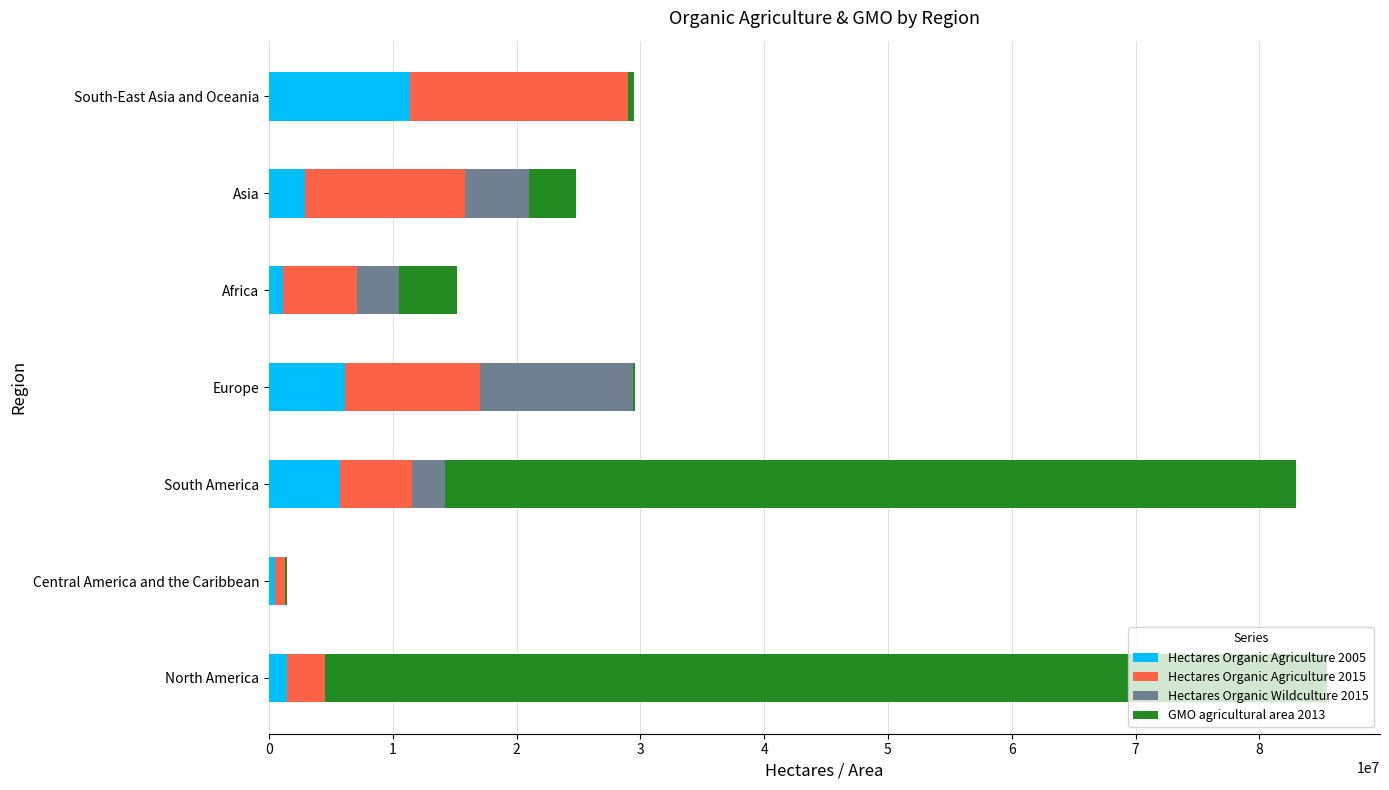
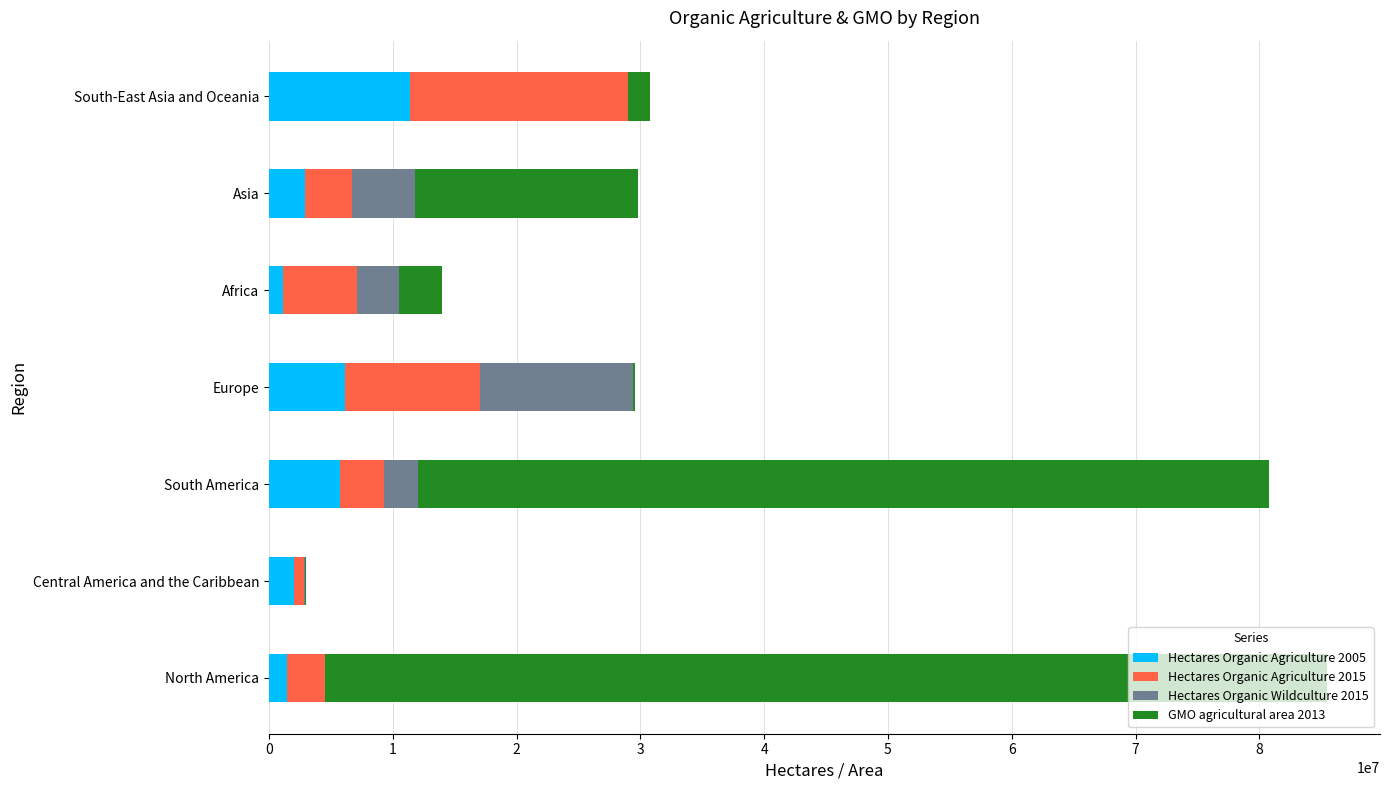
GMO agricultural area 2013, South-East Asia and Oceania: 400000 -> 1700000
Hectares Organic Agriculture 2015, Asia: 12900000 -> 3800000
GMO agricultural area 2013, Asia: 3800000 -> 18000000
GMO agricultural area 2013, Africa: 4700000 -> 3500000
Hectares Organic Agriculture 2015, South America: 5800000 -> 3600000
Hectares Organic Agriculture 2005, Central America and the Caribbean: 500000 -> 2000000
